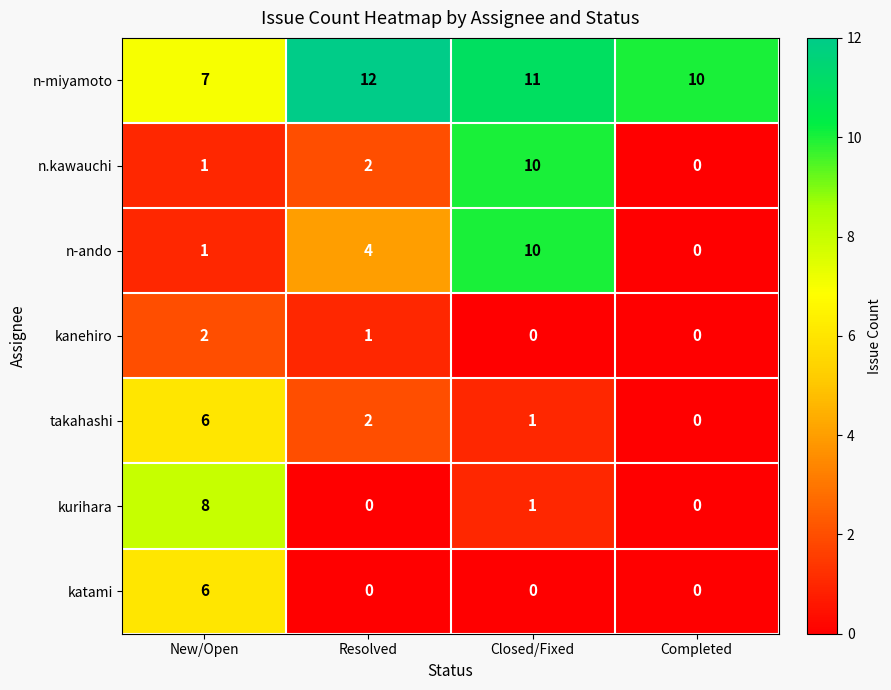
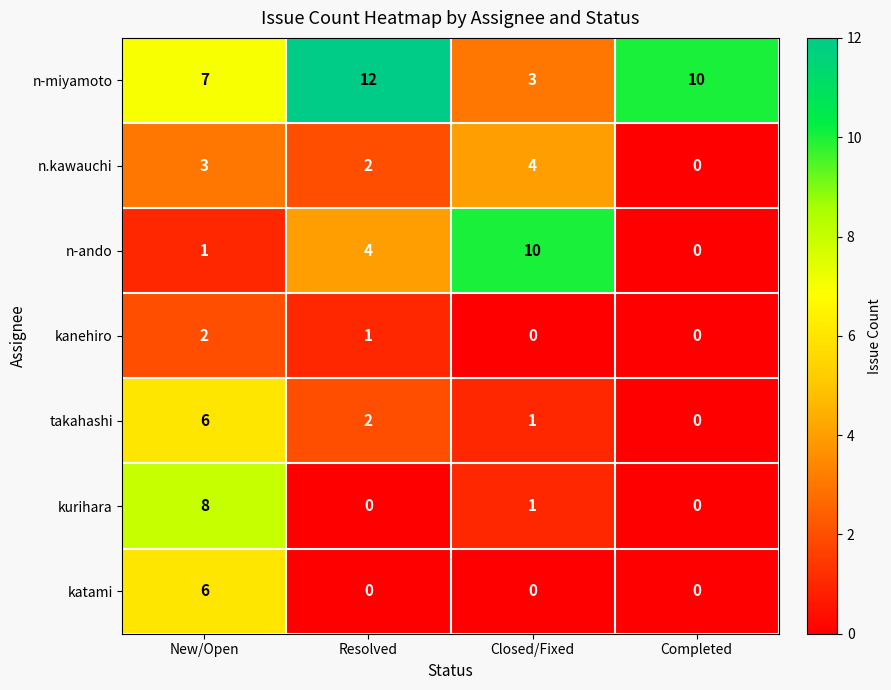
n-miyamoto, Closed/Fixed: 11 -> 3
n.kawauchi, New/Open: 1 -> 3
n.kawauchi, Closed/Fixed: 10 -> 4
